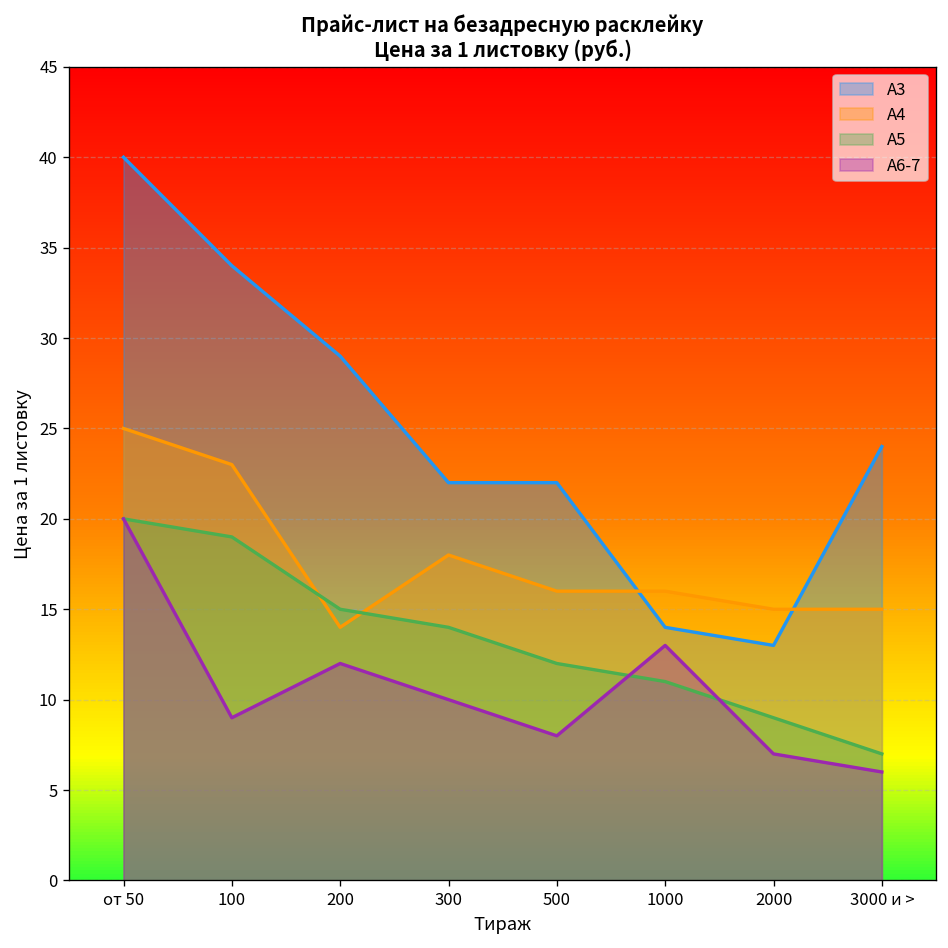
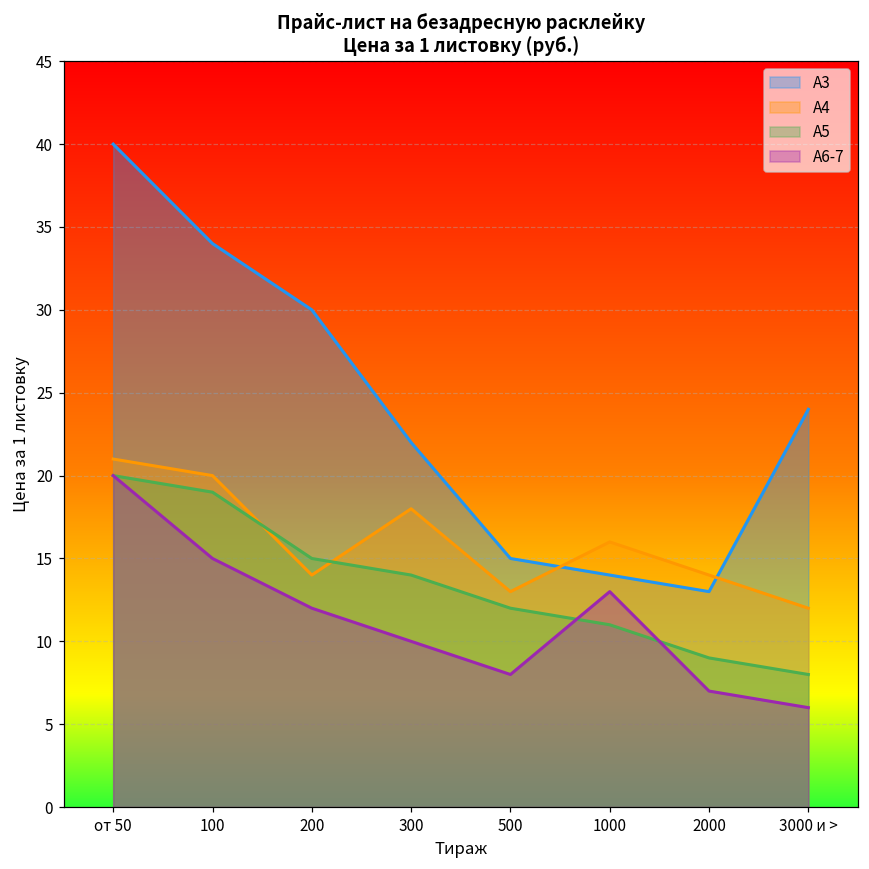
А4, от 50: 25 -> 21
А4, 100: 23 -> 20
А6-7, 100: 9 -> 15
А3, 200: 29 -> 30
А3, 500: 22 -> 15
А4, 500: 16 -> 13
А4, 2000: 15 -> 14
А4, 3000 и >: 15 -> 12
А5, 3000 и >: 7 -> 8
